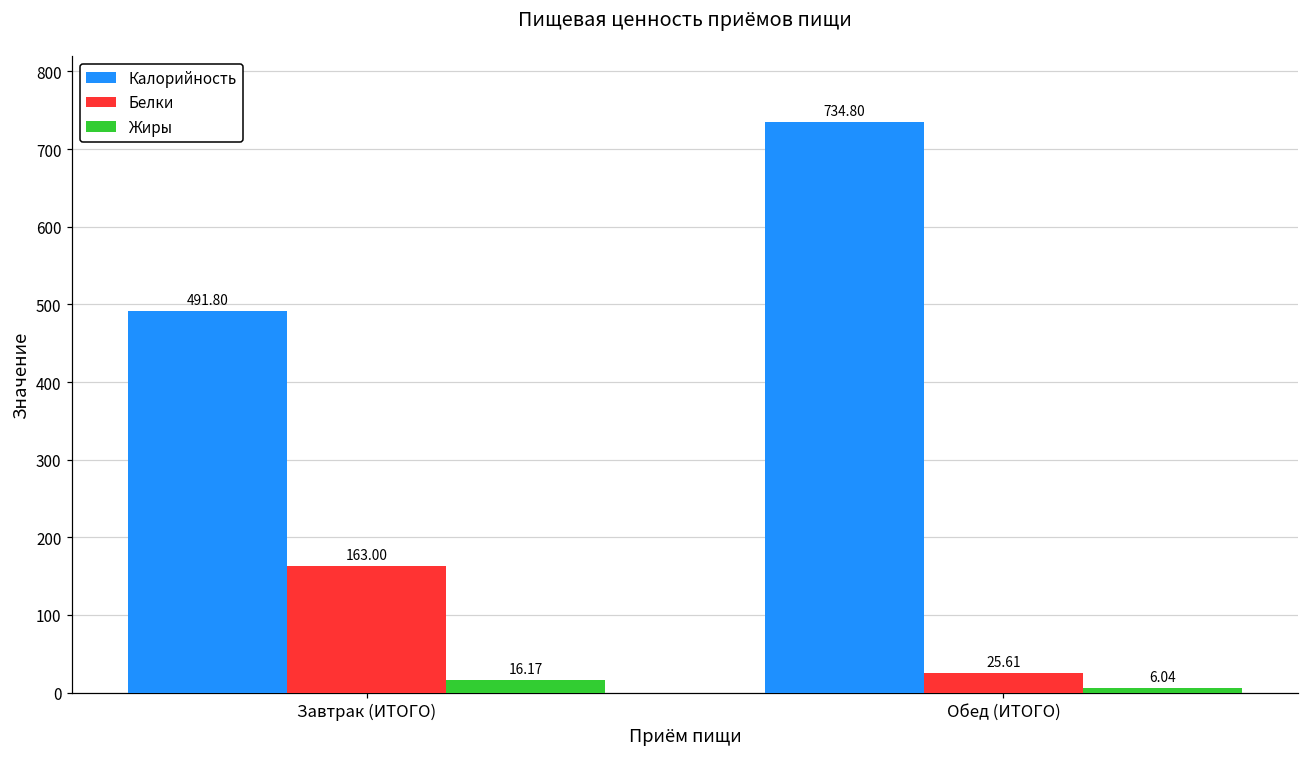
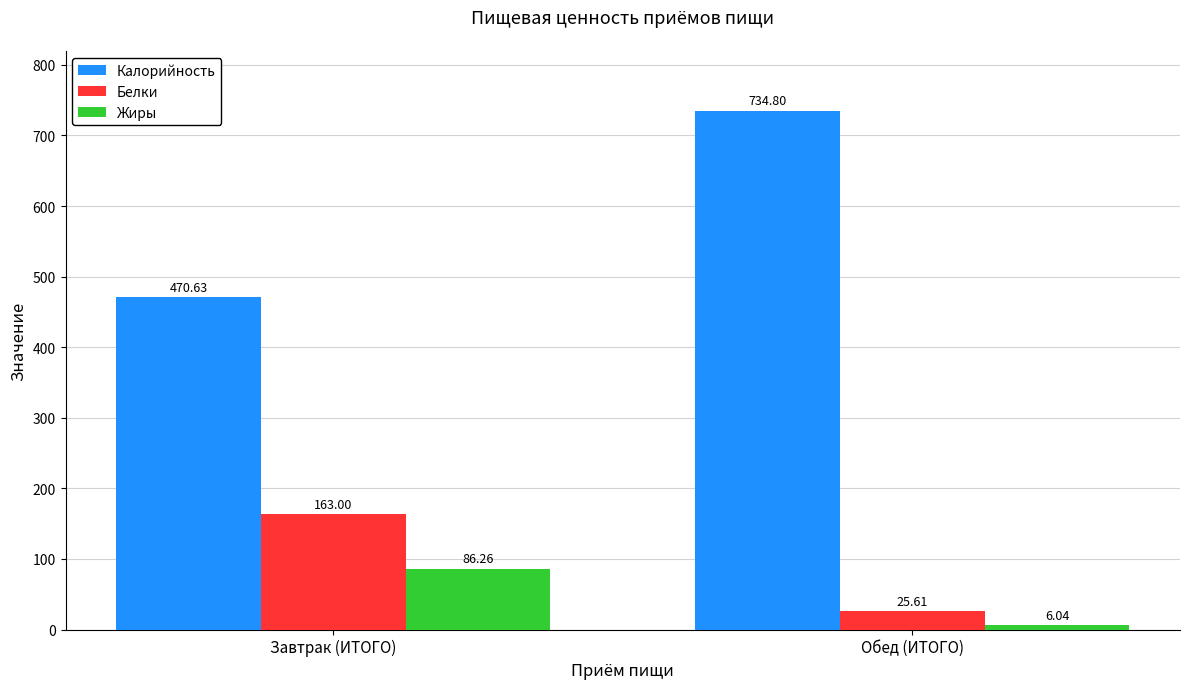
Калорийность, Завтрак (ИТОГО): 491.80 -> 470.63
Жиры, Завтрак (ИТОГО): 16.17 -> 86.26
